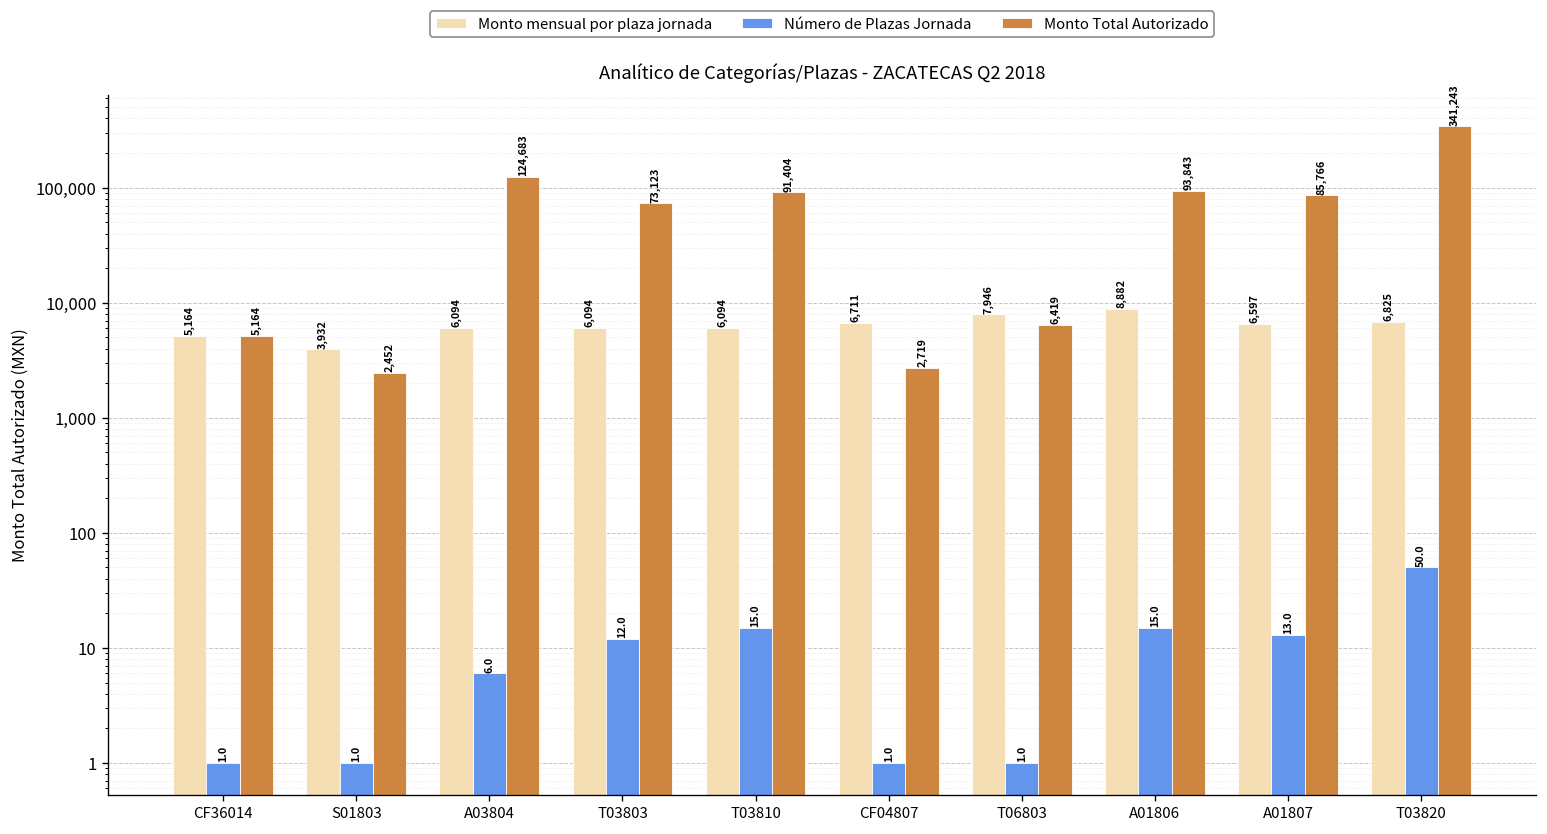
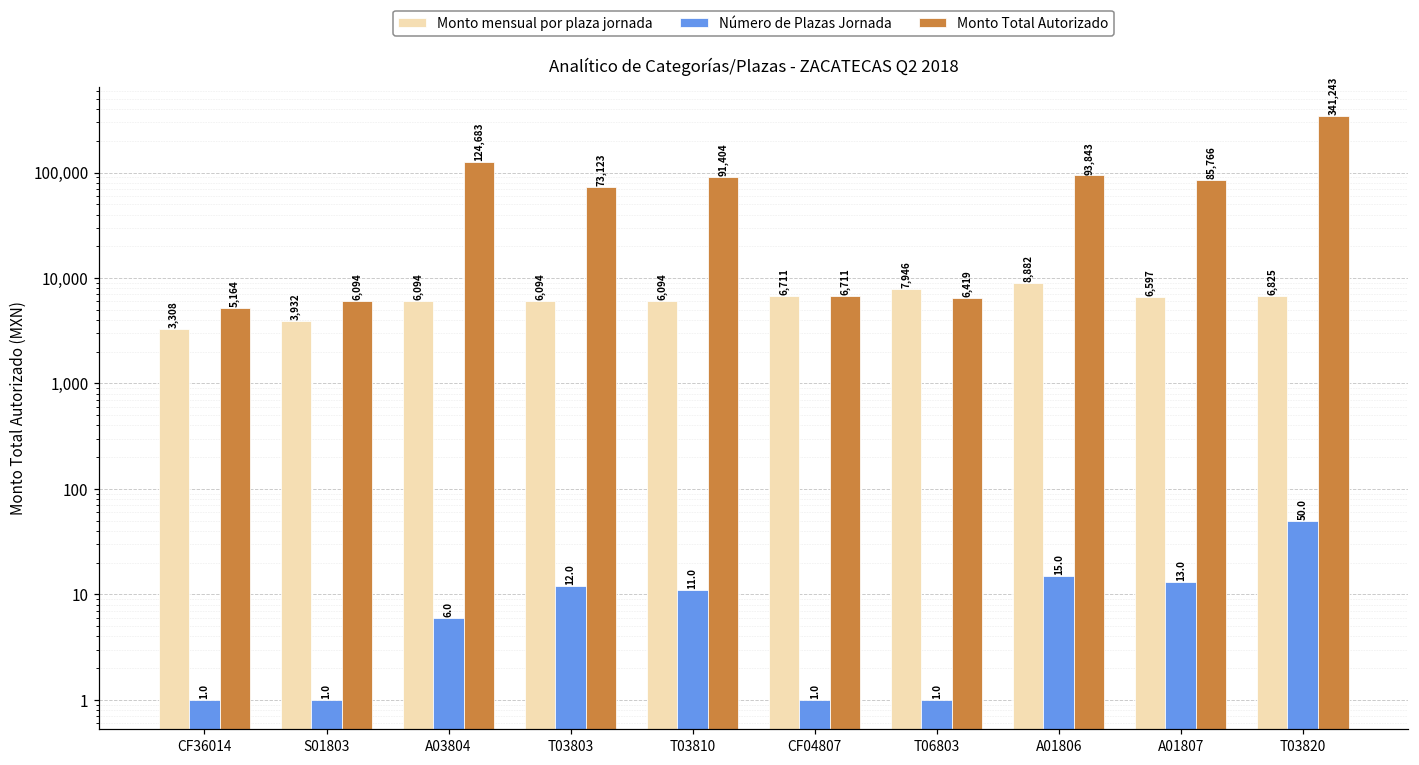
Monto mensual por plaza jornada, CF36014: 5,164 -> 3,308
Monto Total Autorizado, S01803: 2,452 -> 6,094
Número de Plazas Jornada, T03810: 15.0 -> 11.0
Monto Total Autorizado, CF04807: 2,719 -> 6,711
